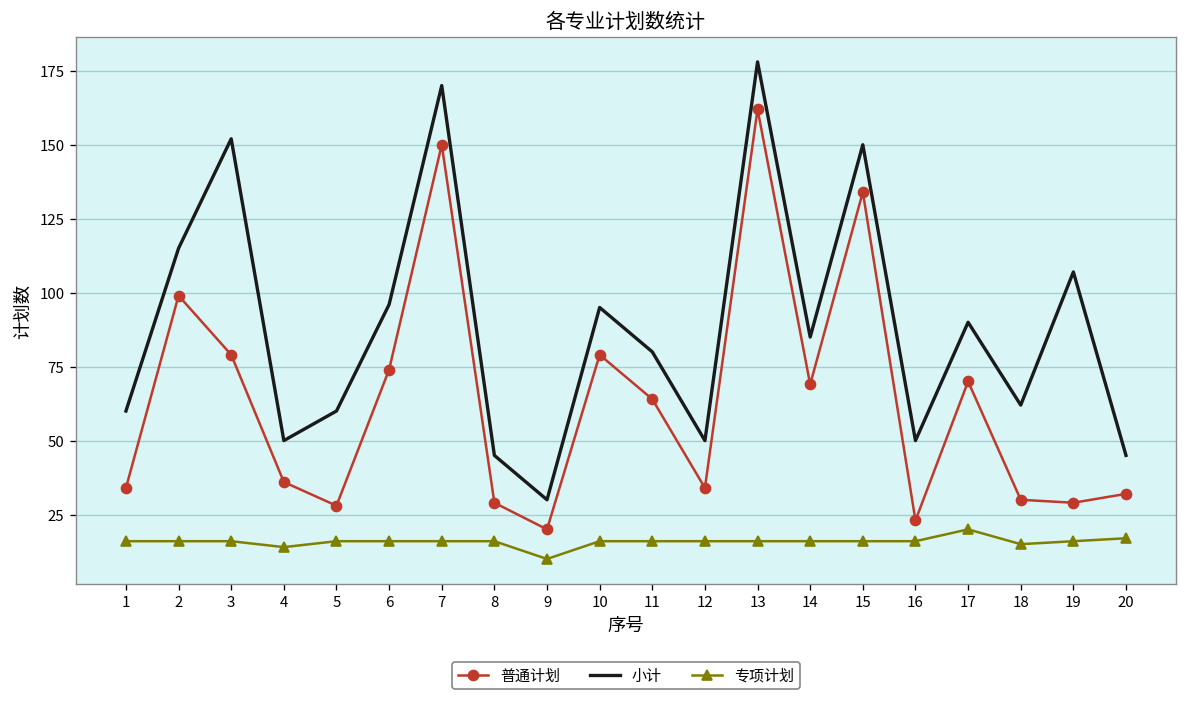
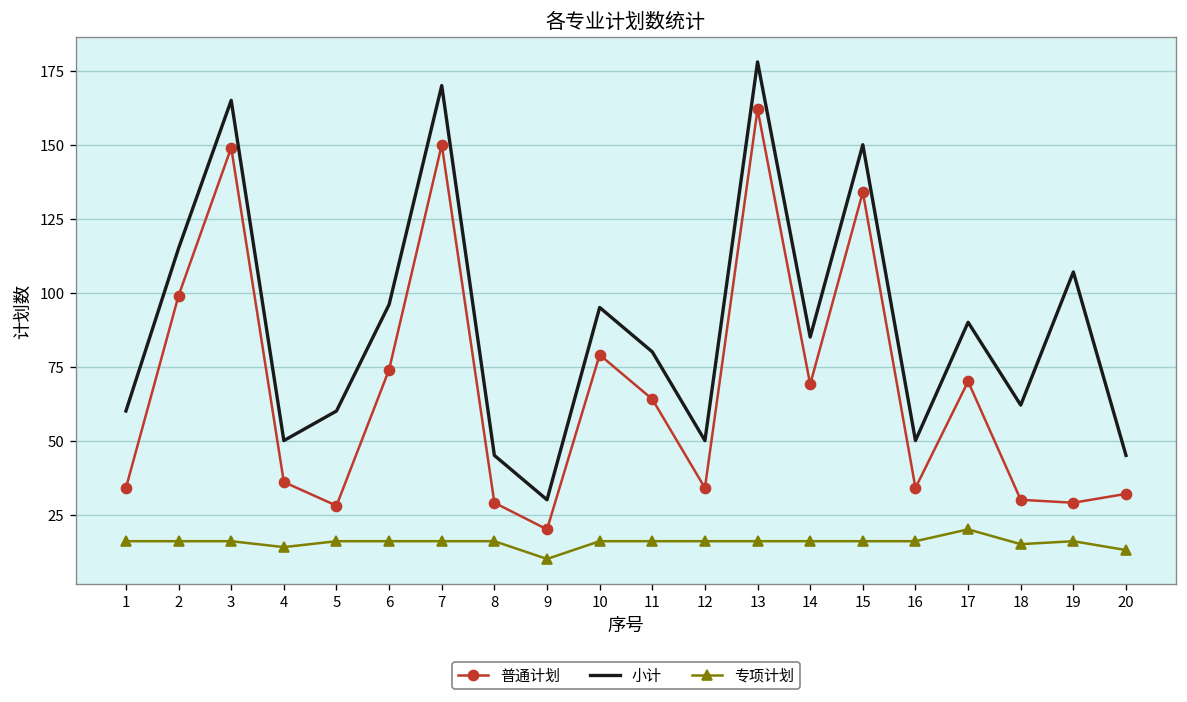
普通计划, 3: 79 -> 149
小计, 3: 152 -> 165
普通计划, 16: 23 -> 34
专项计划, 20: 17 -> 13
